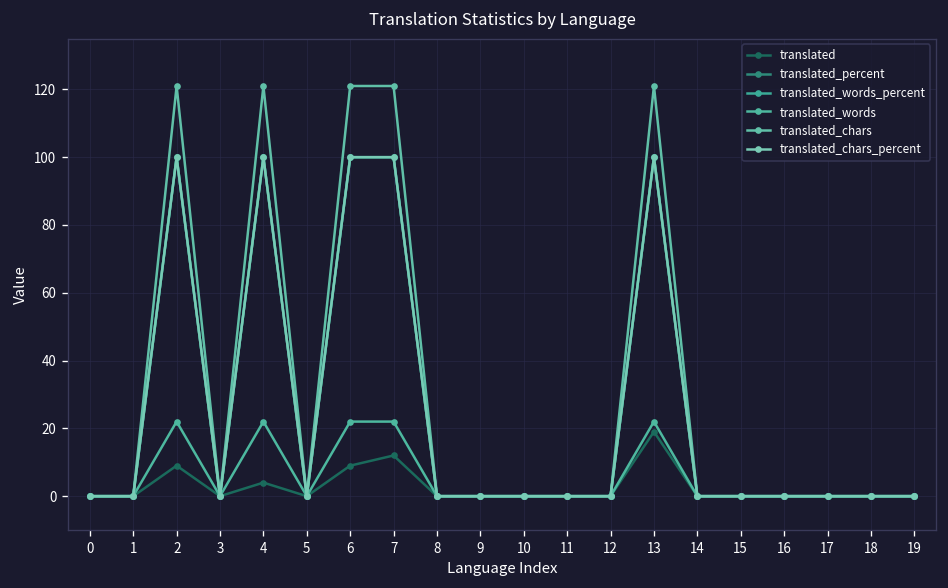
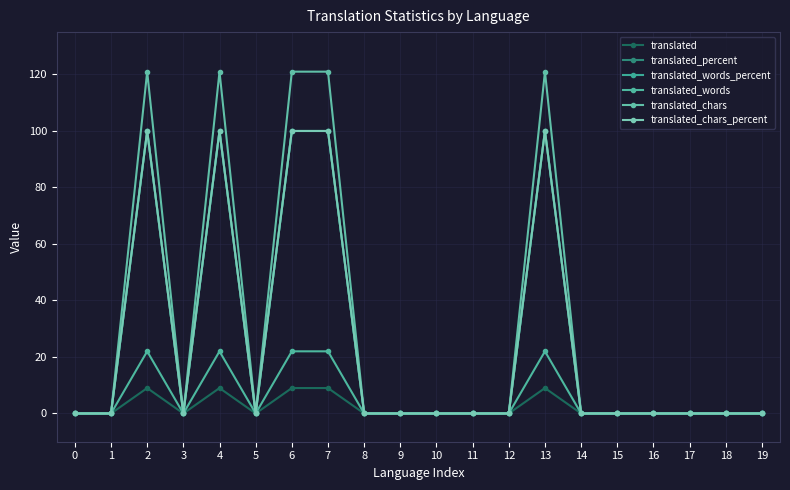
translated, 4: 4 -> 9
translated, 7: 12 -> 9
translated, 13: 19 -> 9
